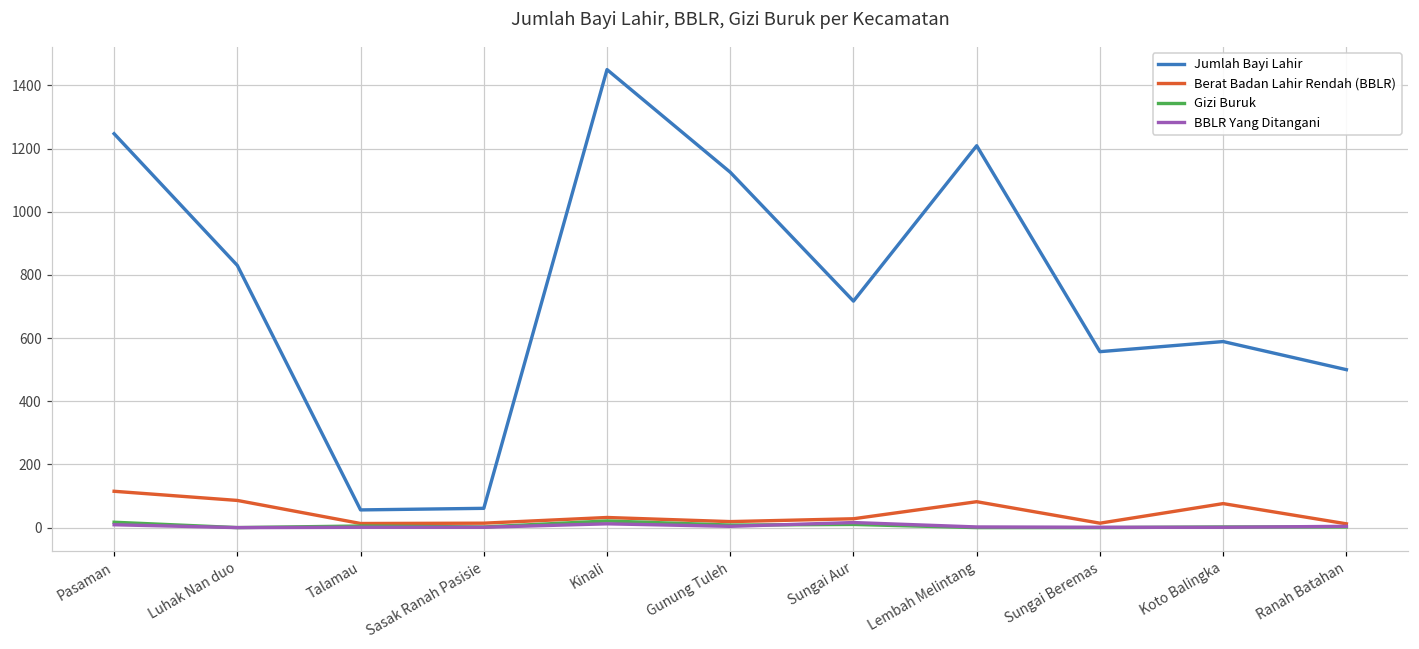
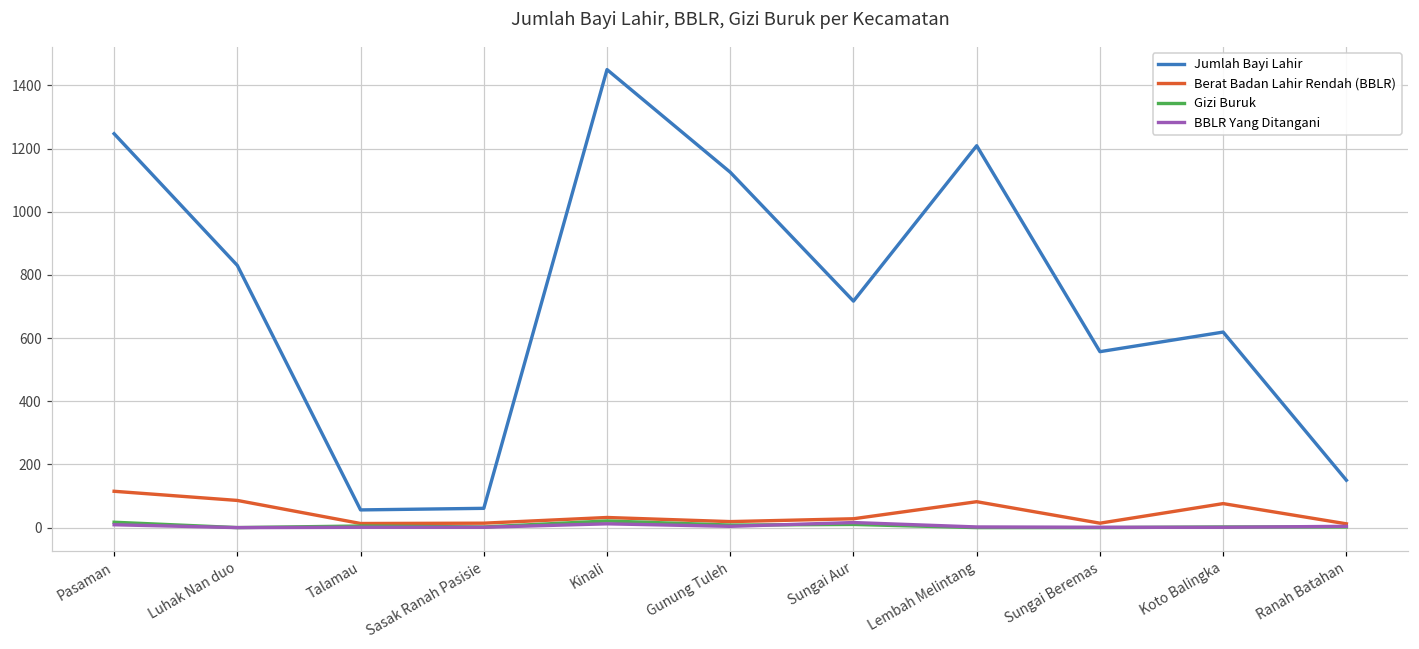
Jumlah Bayi Lahir, Koto Balingka: 590 -> 620
Jumlah Bayi Lahir, Ranah Batahan: 500 -> 150
